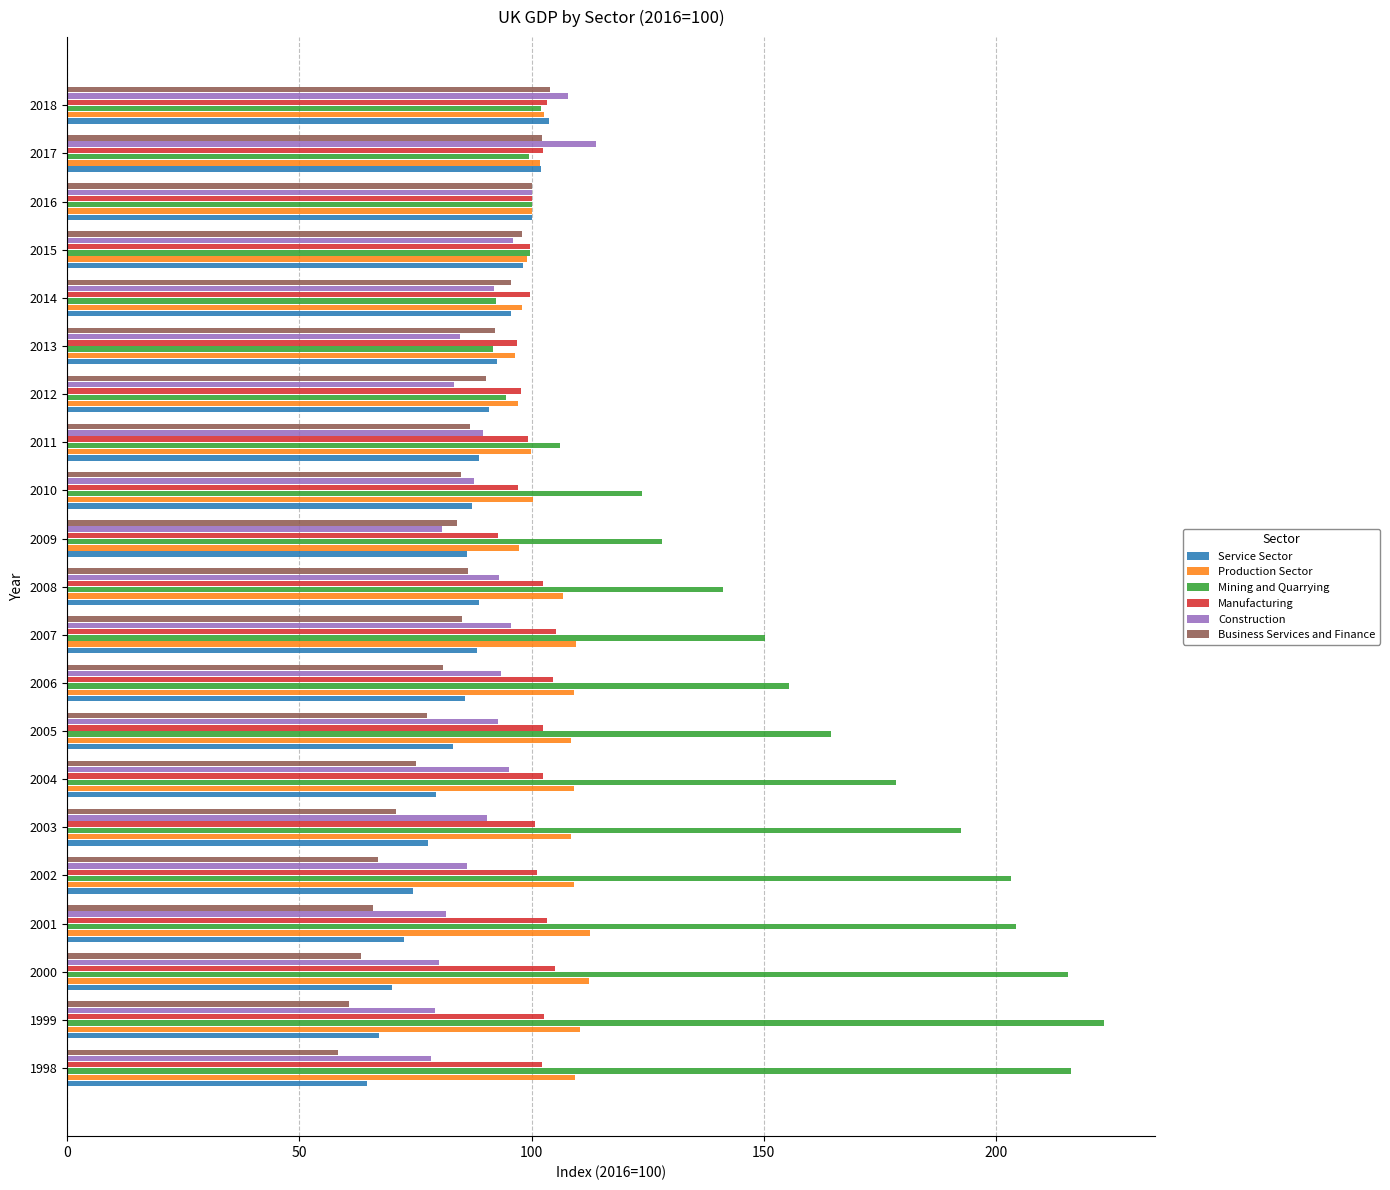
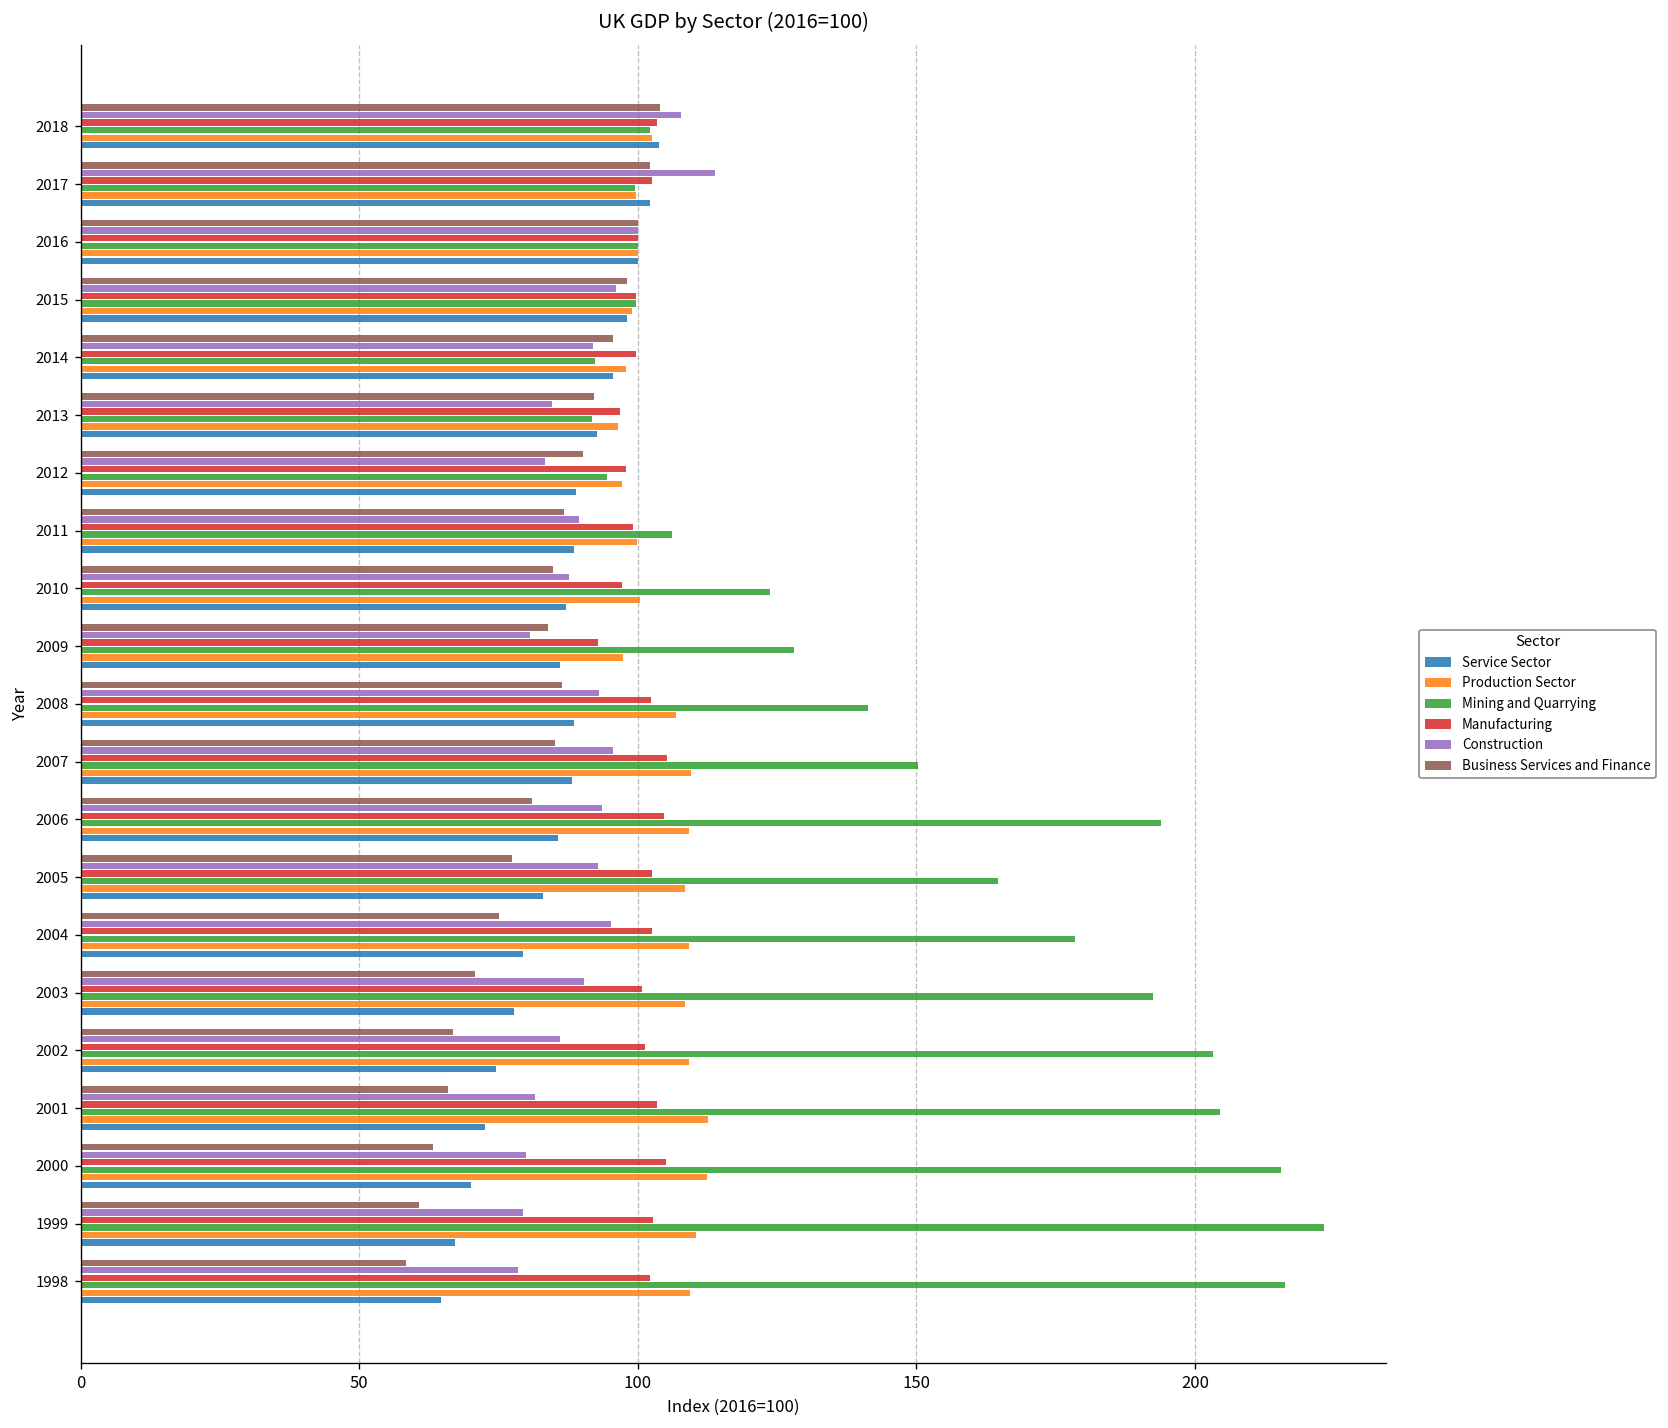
Production Sector, 2017: 102 -> 100
Service Sector, 2012: 91 -> 89
Mining and Quarrying, 2006: 155 -> 194
